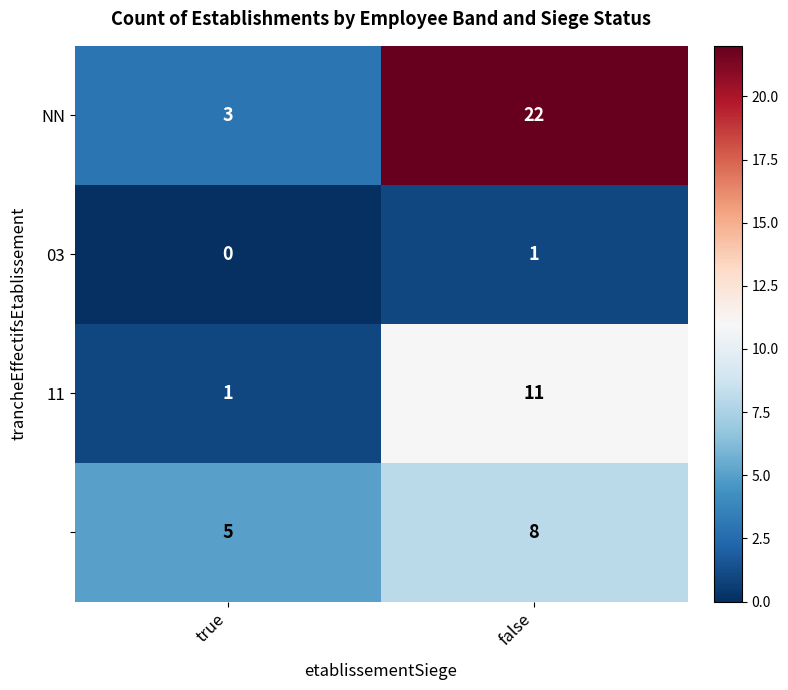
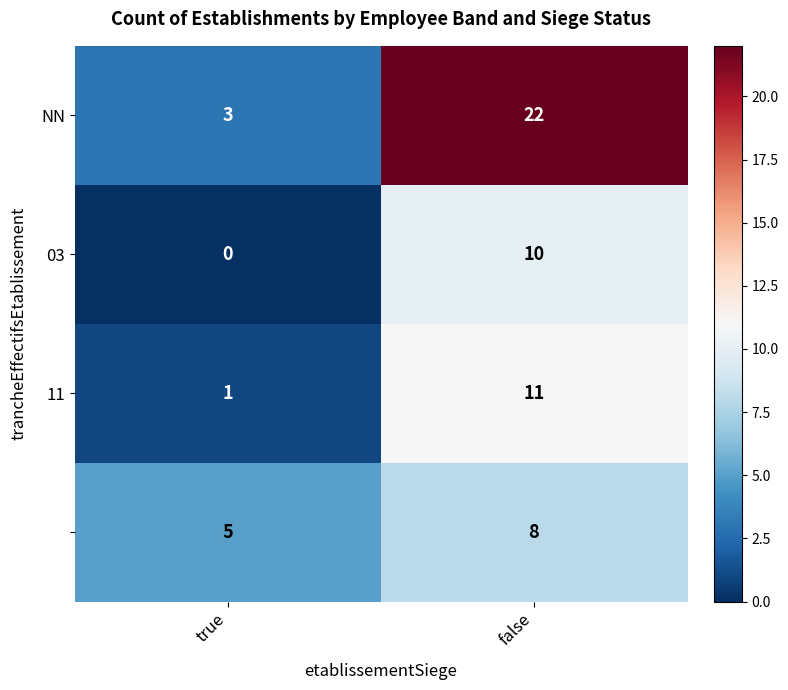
03, false: 1 -> 10
